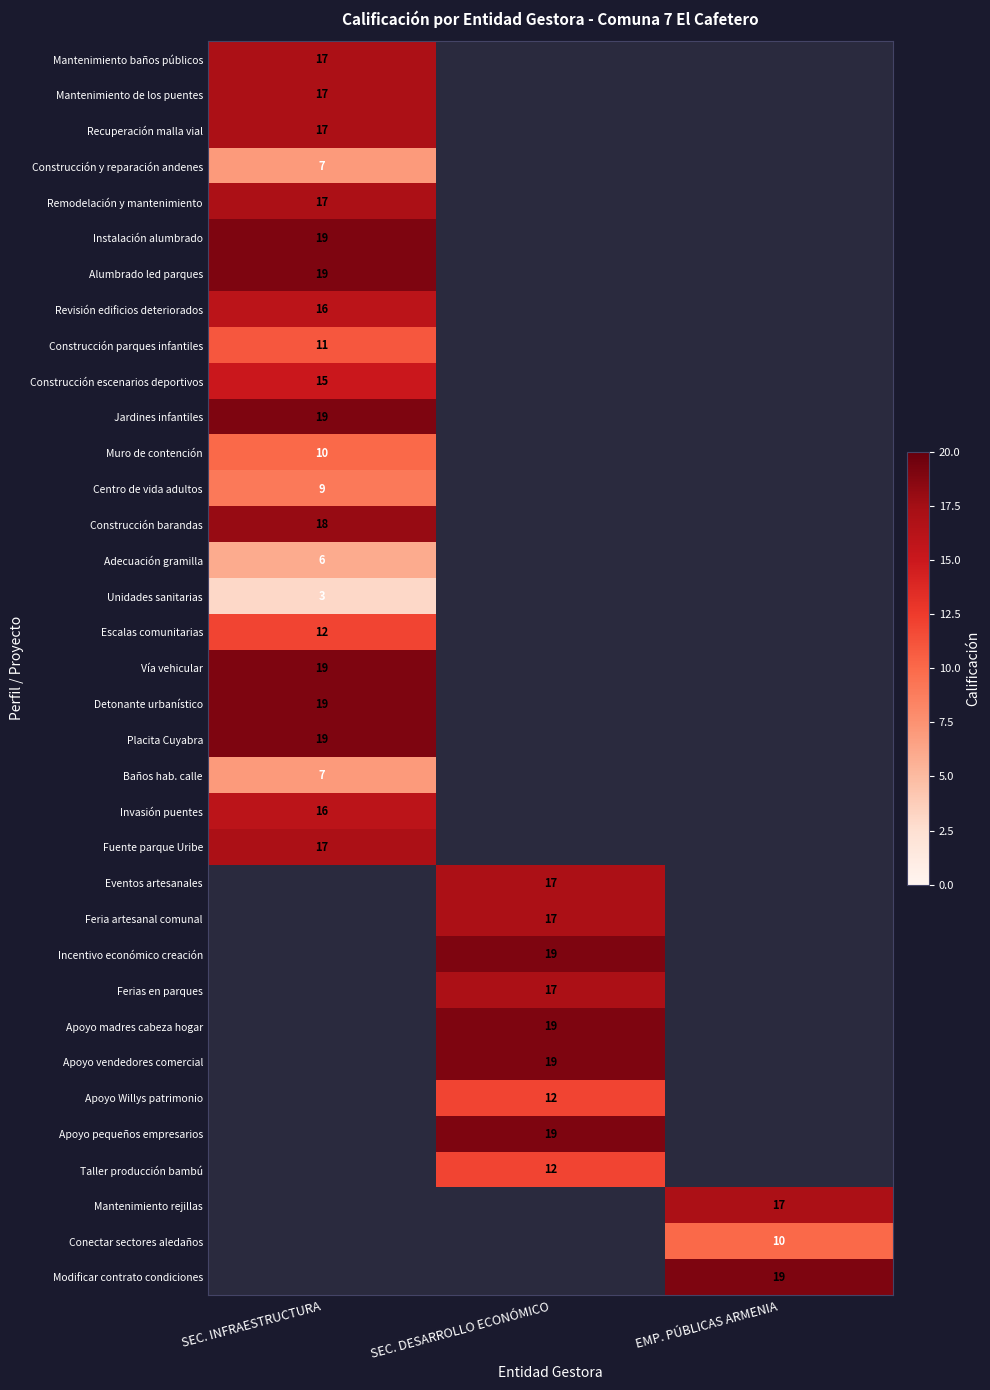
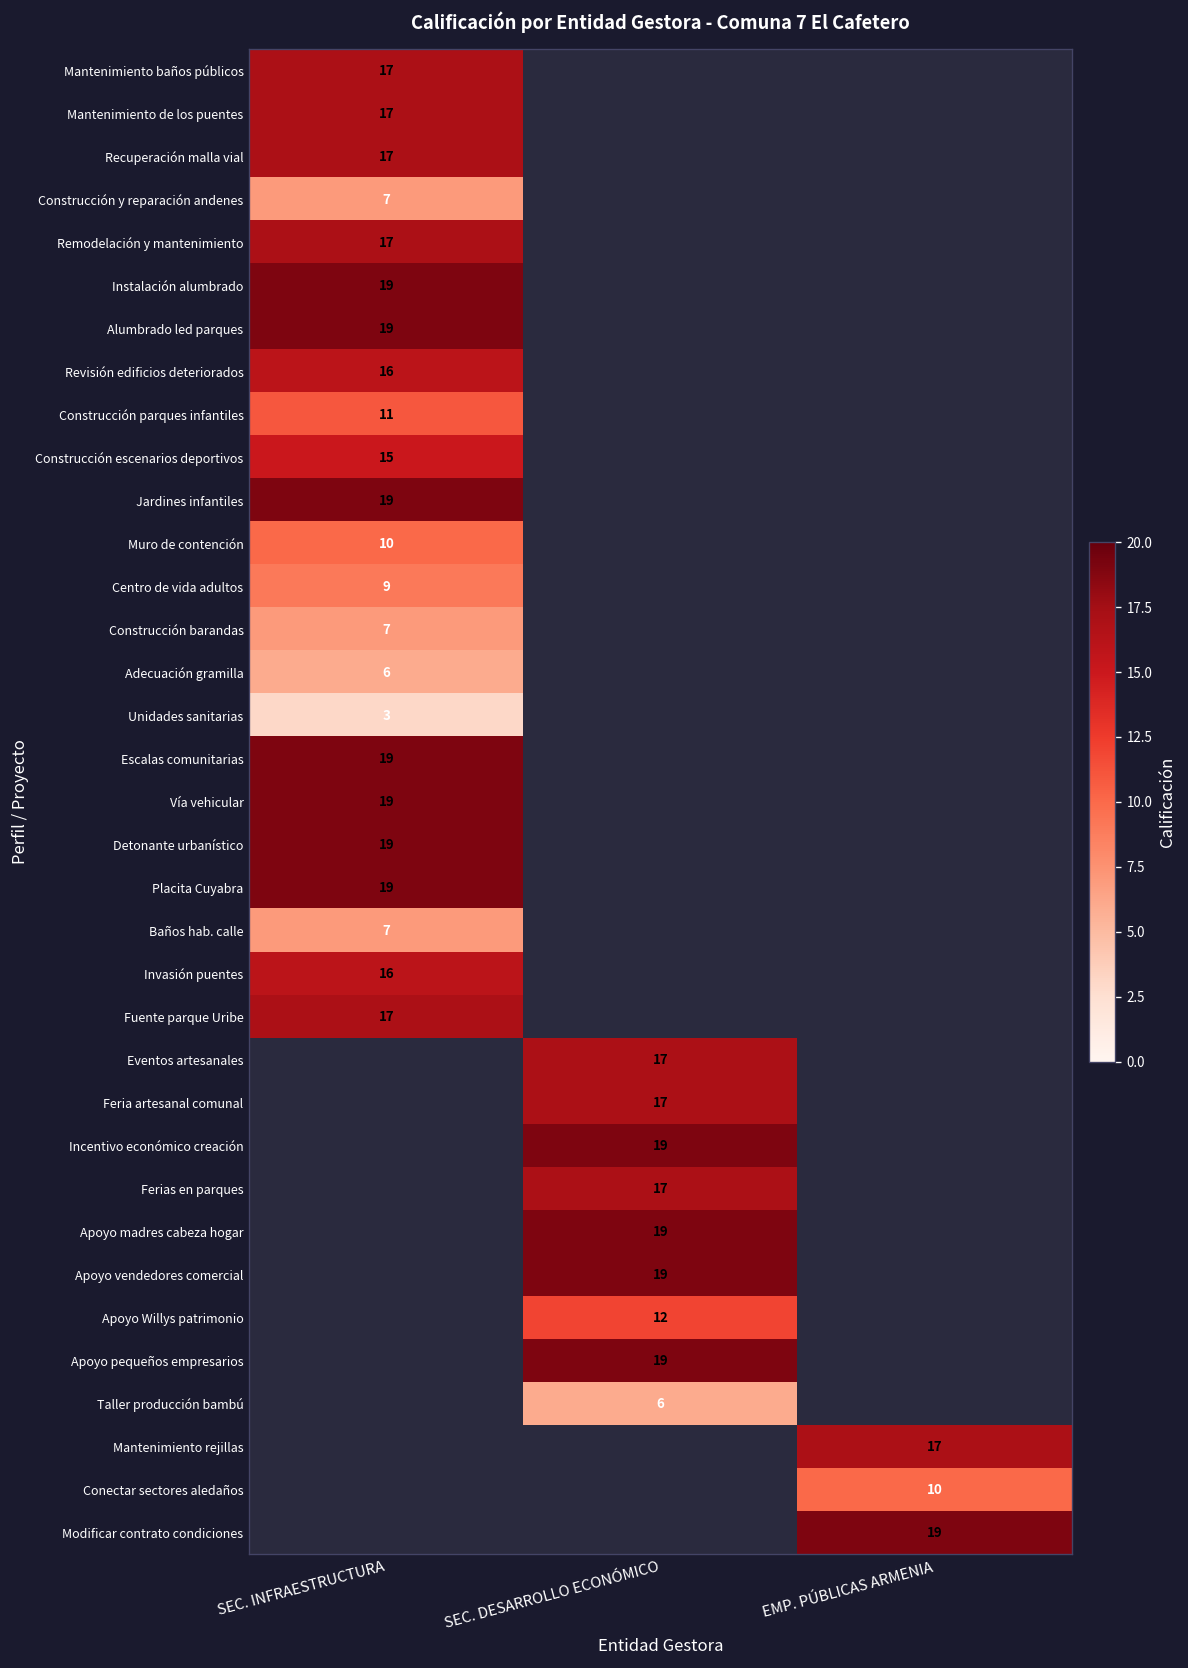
Construcción barandas, SEC. INFRAESTRUCTURA: 18 -> 7
Escalas comunitarias, SEC. INFRAESTRUCTURA: 12 -> 19
Taller producción bambú, SEC. DESARROLLO ECONÓMICO: 12 -> 6
